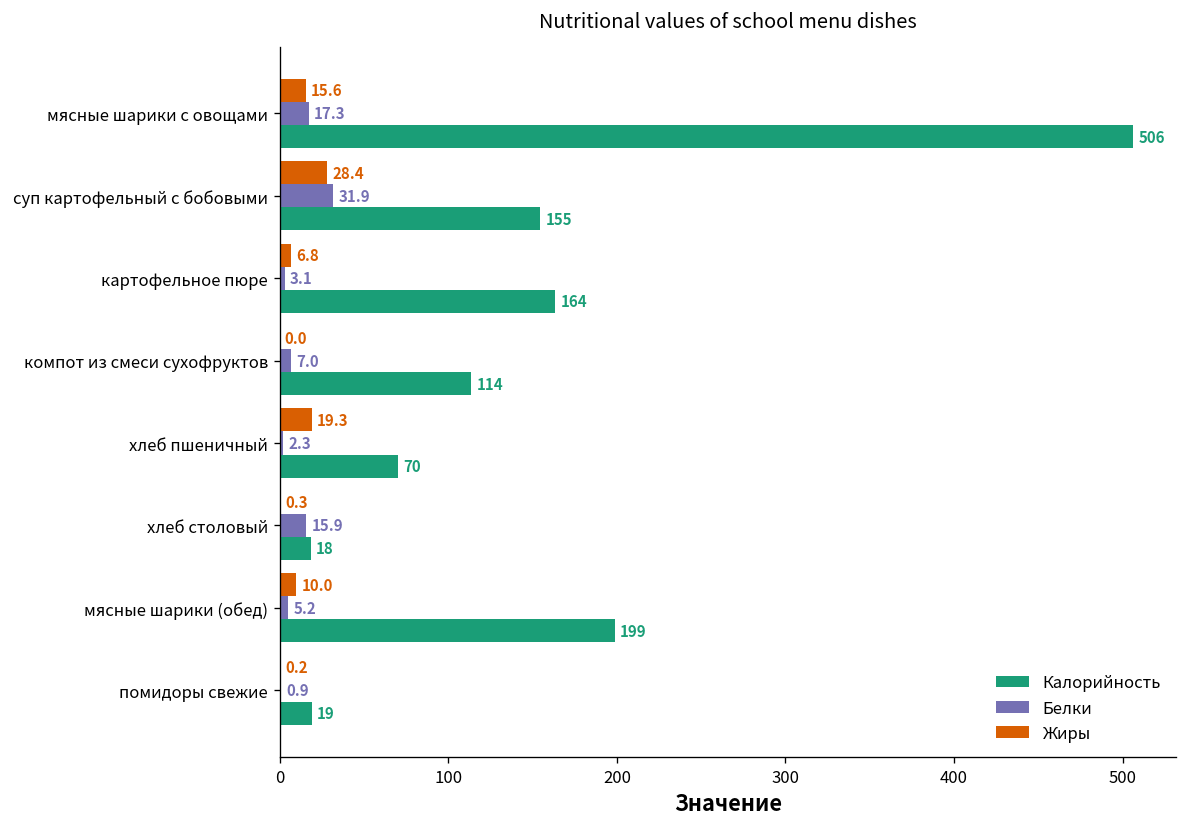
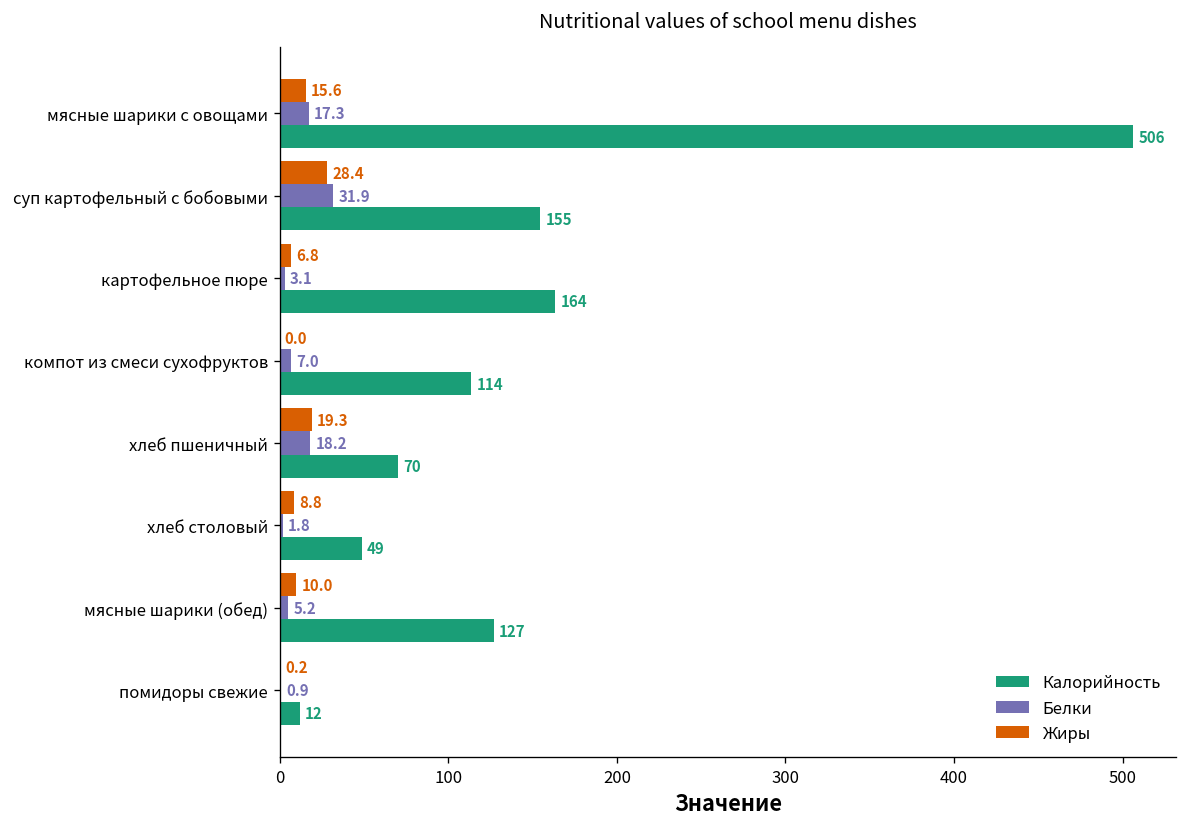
Белки, хлеб пшеничный: 2.3 -> 18.2
Жиры, хлеб столовый: 0.3 -> 8.8
Белки, хлеб столовый: 15.9 -> 1.8
Калорийность, хлеб столовый: 18 -> 49
Калорийность, мясные шарики (обед): 199 -> 127
Калорийность, помидоры свежие: 19 -> 12
